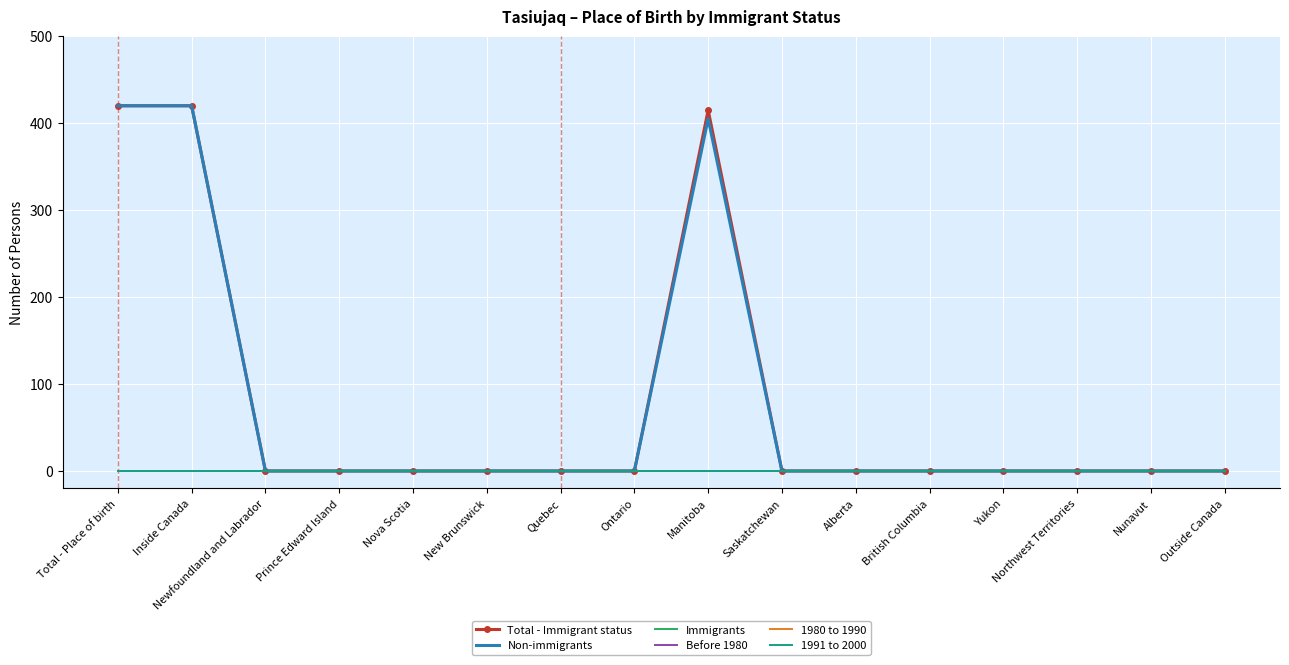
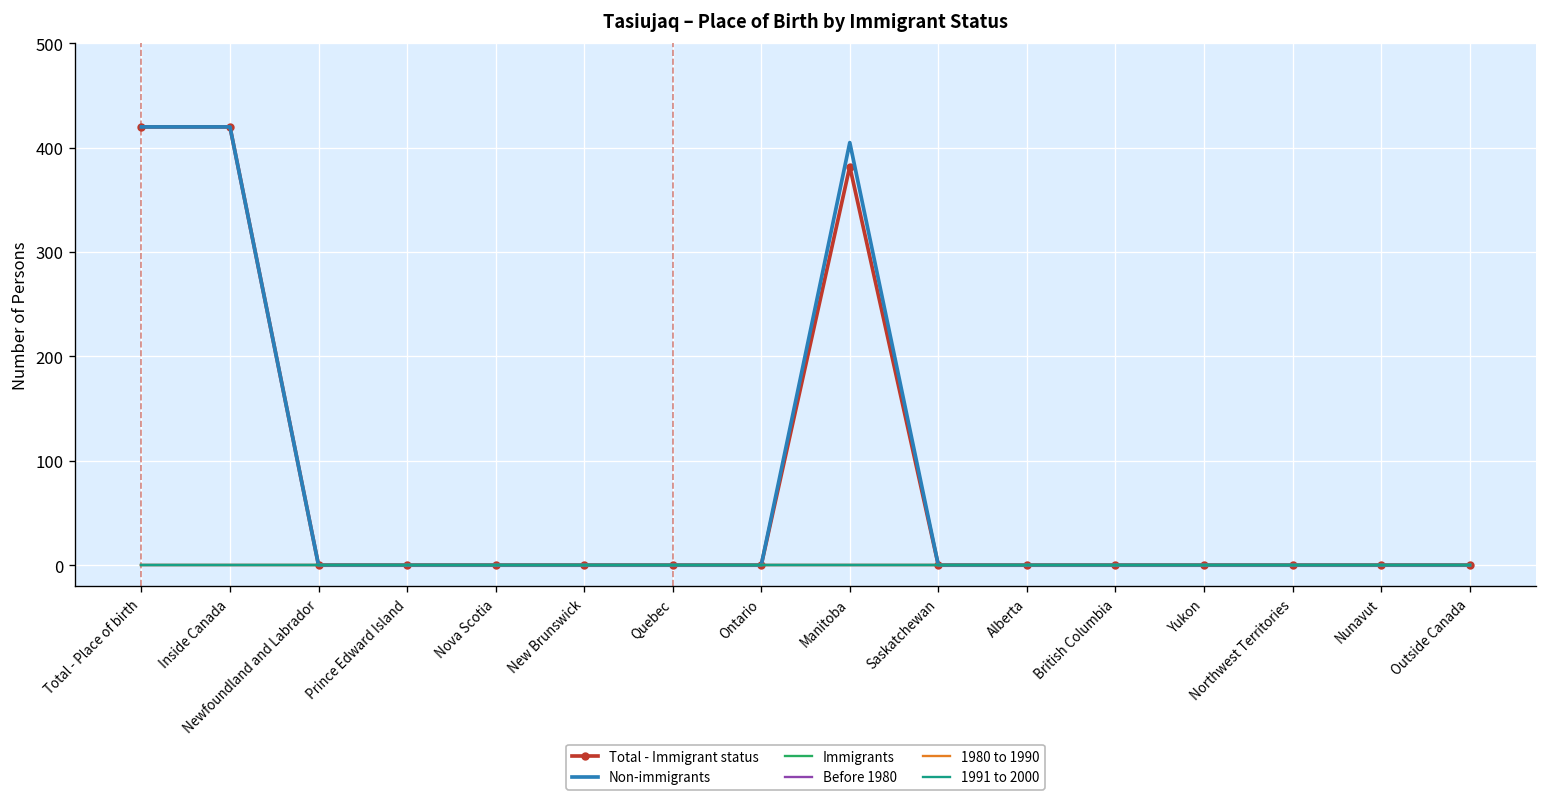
Total - Immigrant status, Manitoba: 420 -> 380
